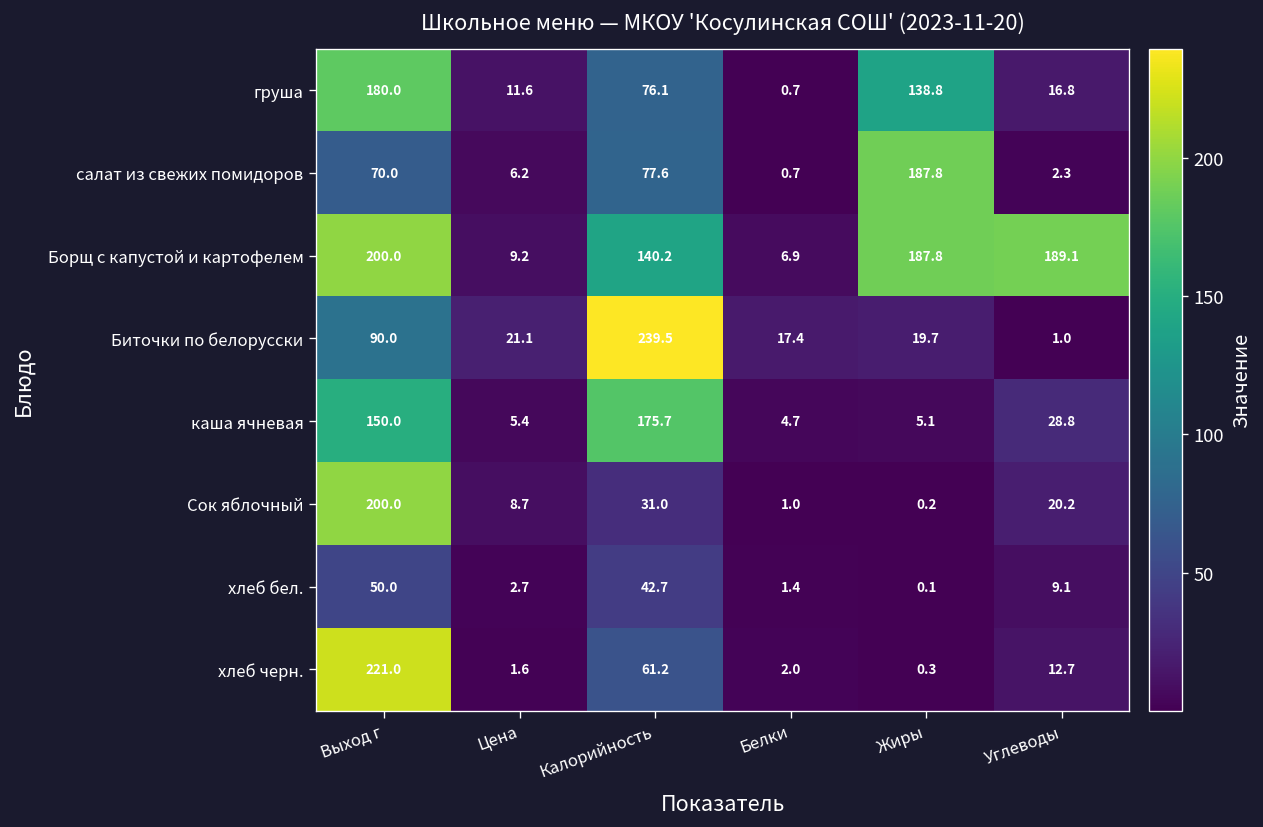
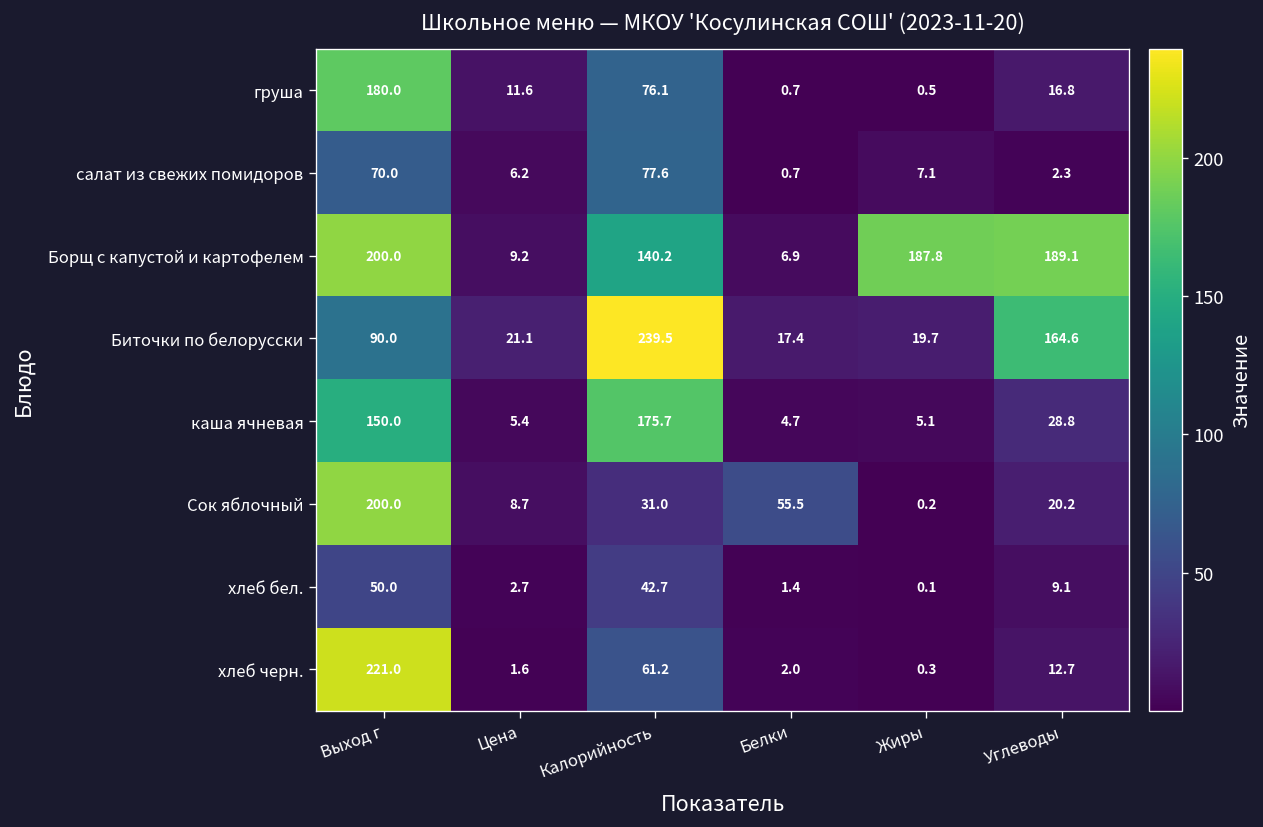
груша, Жиры: 138.8 -> 0.5
салат из свежих помидоров, Жиры: 187.8 -> 7.1
Биточки по белорусски, Углеводы: 1.0 -> 164.6
Сок яблочный, Белки: 1.0 -> 55.5
